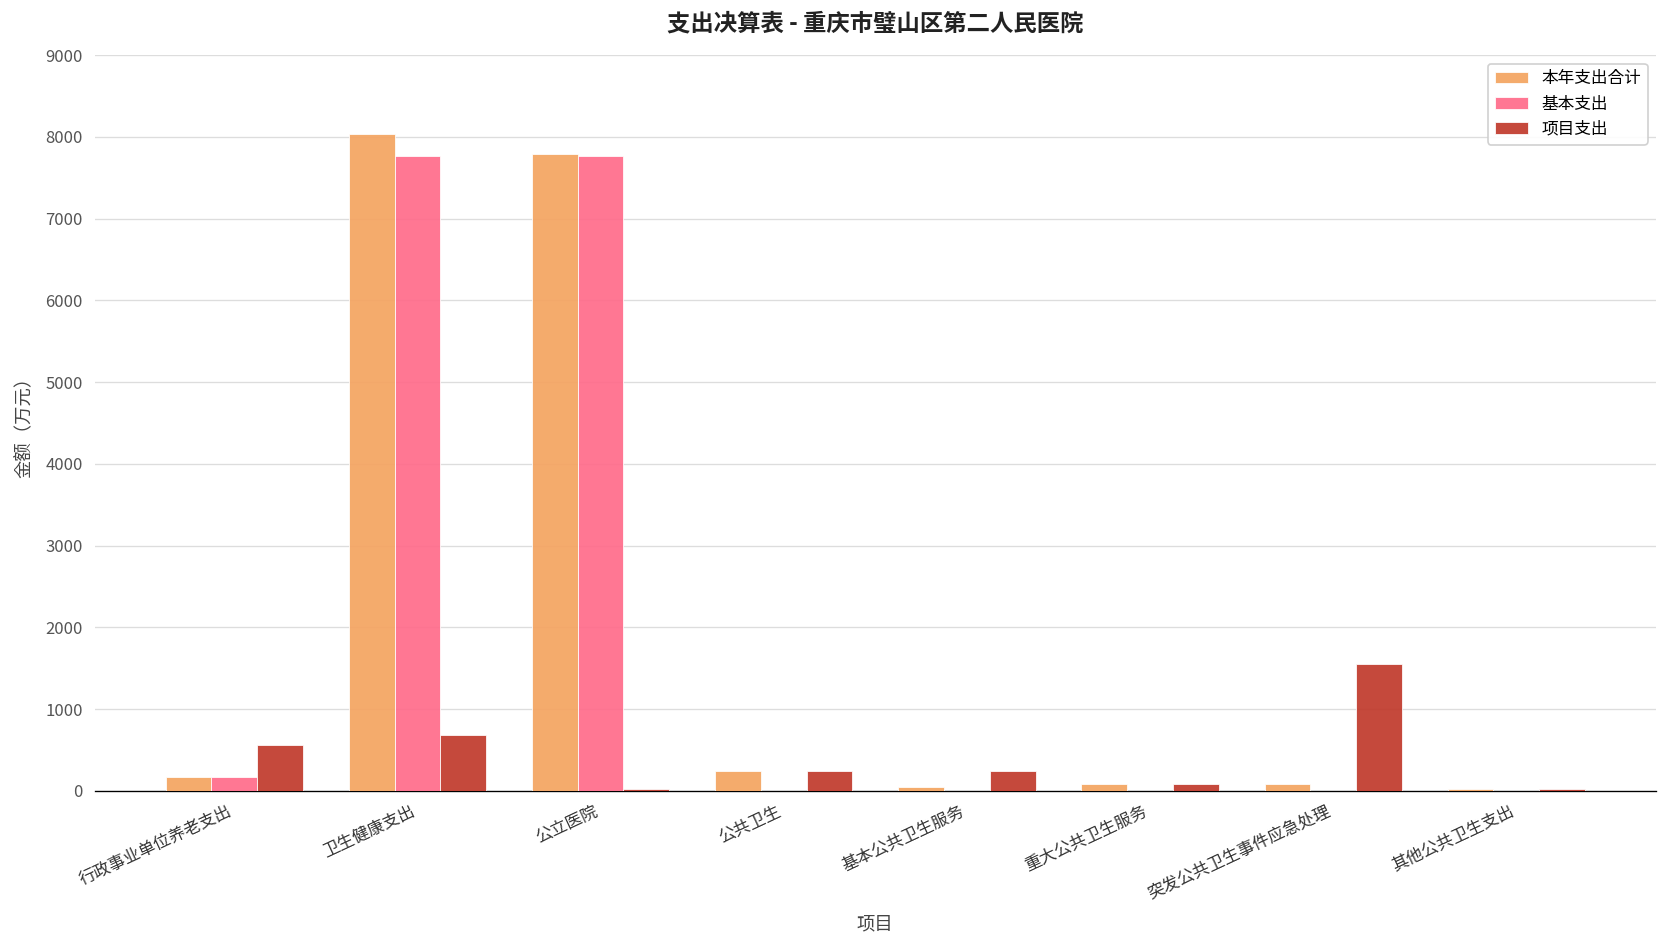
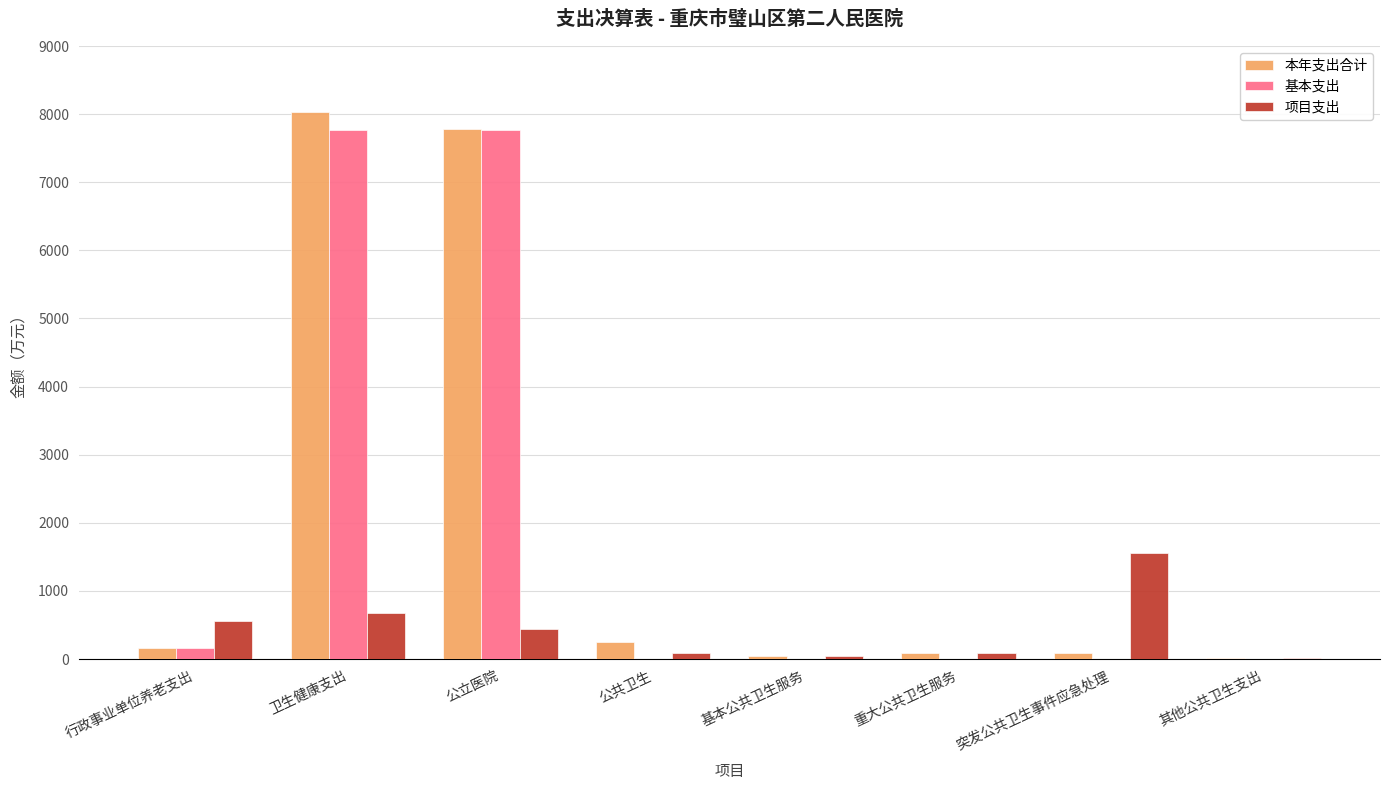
项目支出, 公立医院: 0 -> 400
项目支出, 公共卫生: 200 -> 100
项目支出, 基本公共卫生服务: 200 -> 100
